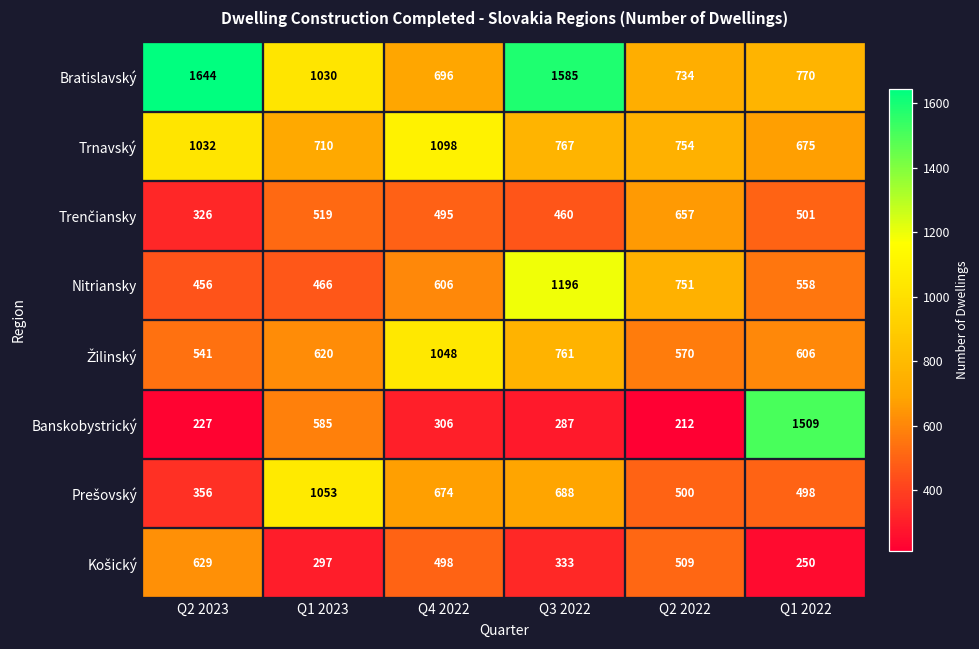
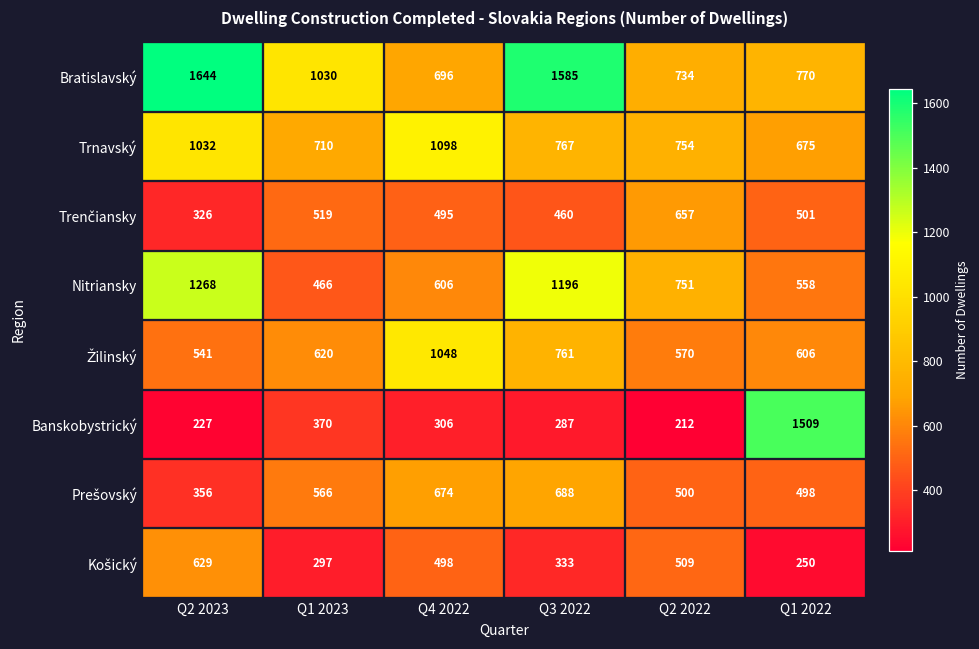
Nitriansky, Q2 2023: 456 -> 1268
Banskobystrický, Q1 2023: 585 -> 370
Prešovský, Q1 2023: 1053 -> 566
